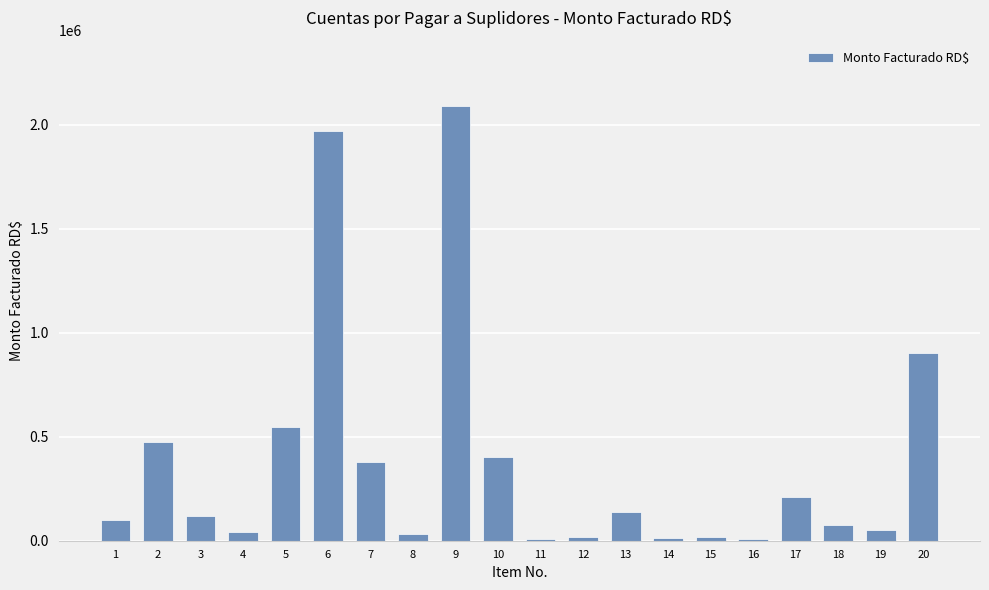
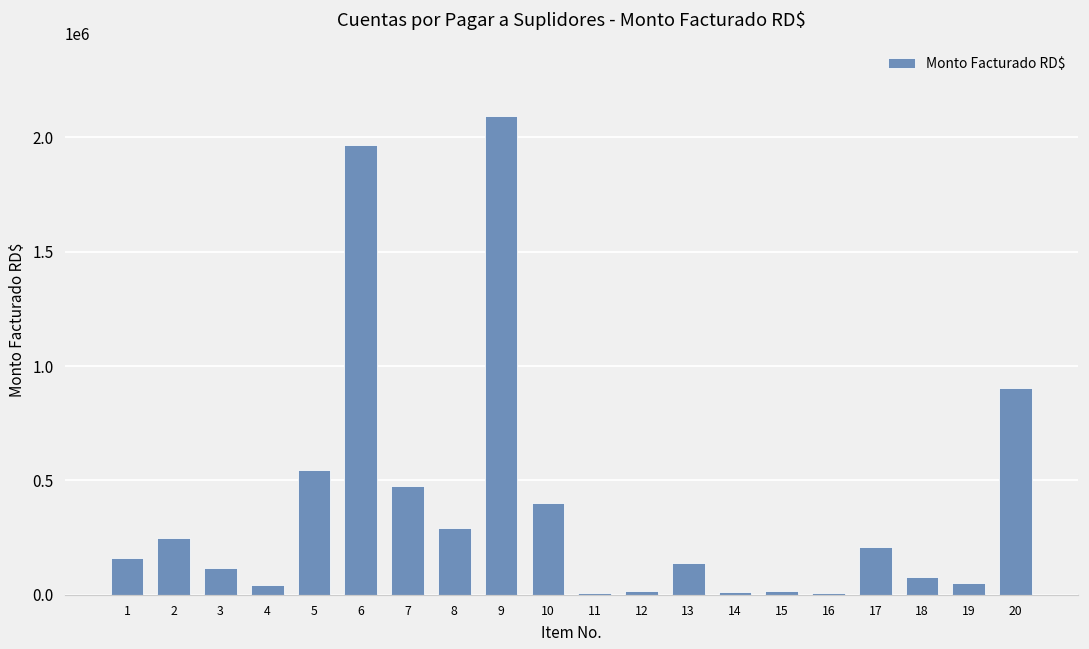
1: 100000 -> 160000
2: 480000 -> 250000
7: 380000 -> 480000
8: 30000 -> 290000
